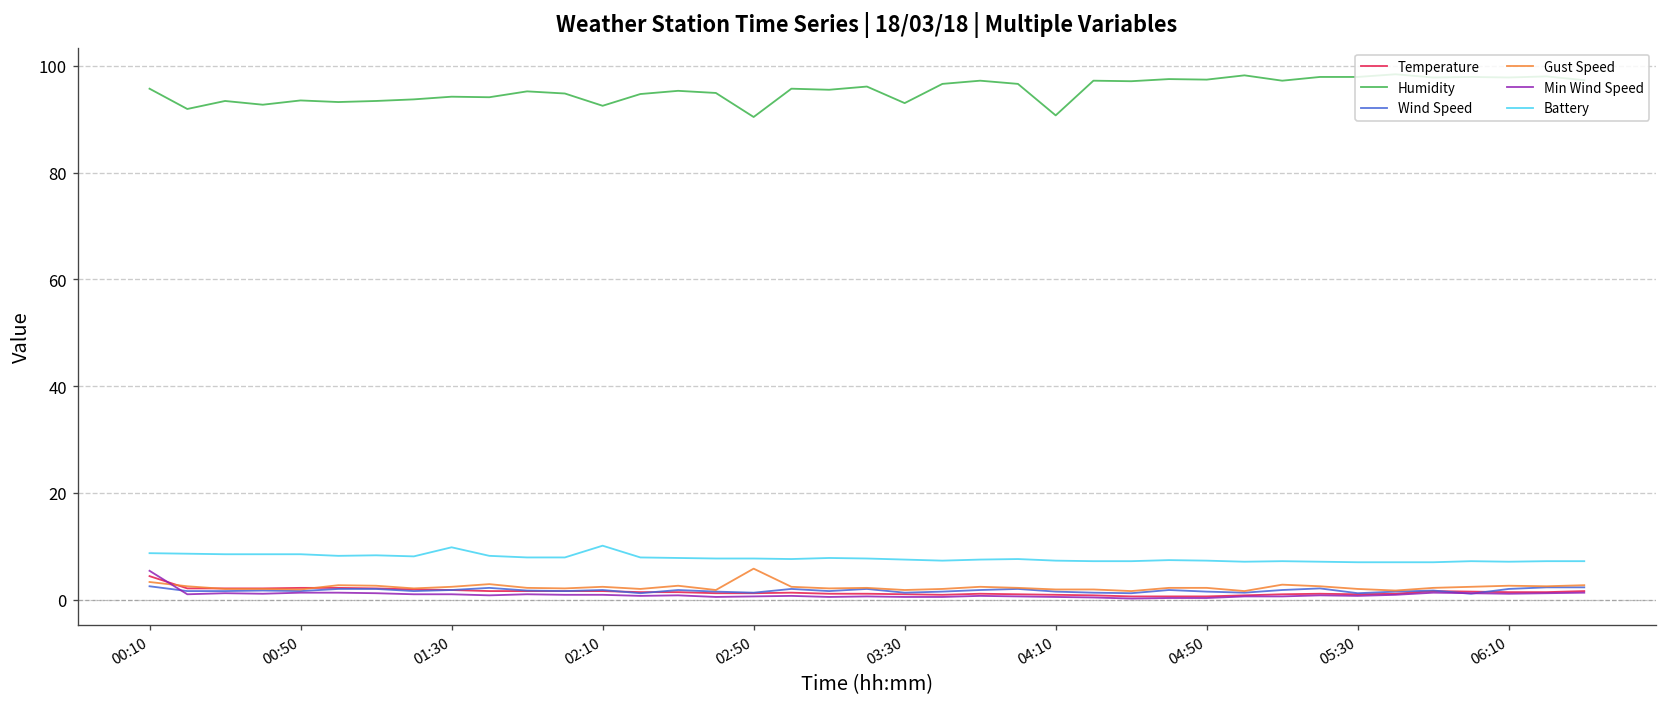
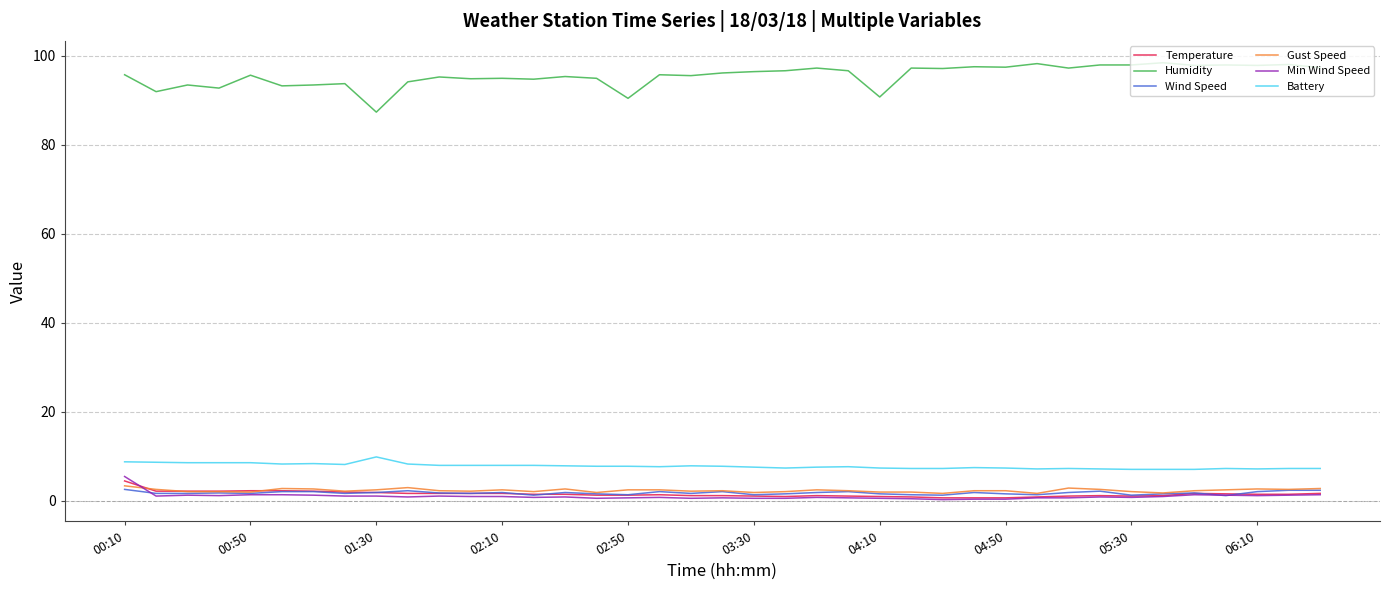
Humidity, 00:50: 94 -> 96
Humidity, 01:30: 94 -> 87
Humidity, 02:10: 93 -> 95
Battery, 02:10: 10 -> 8
Gust Speed, 02:50: 6 -> 2
Humidity, 03:30: 93 -> 96
